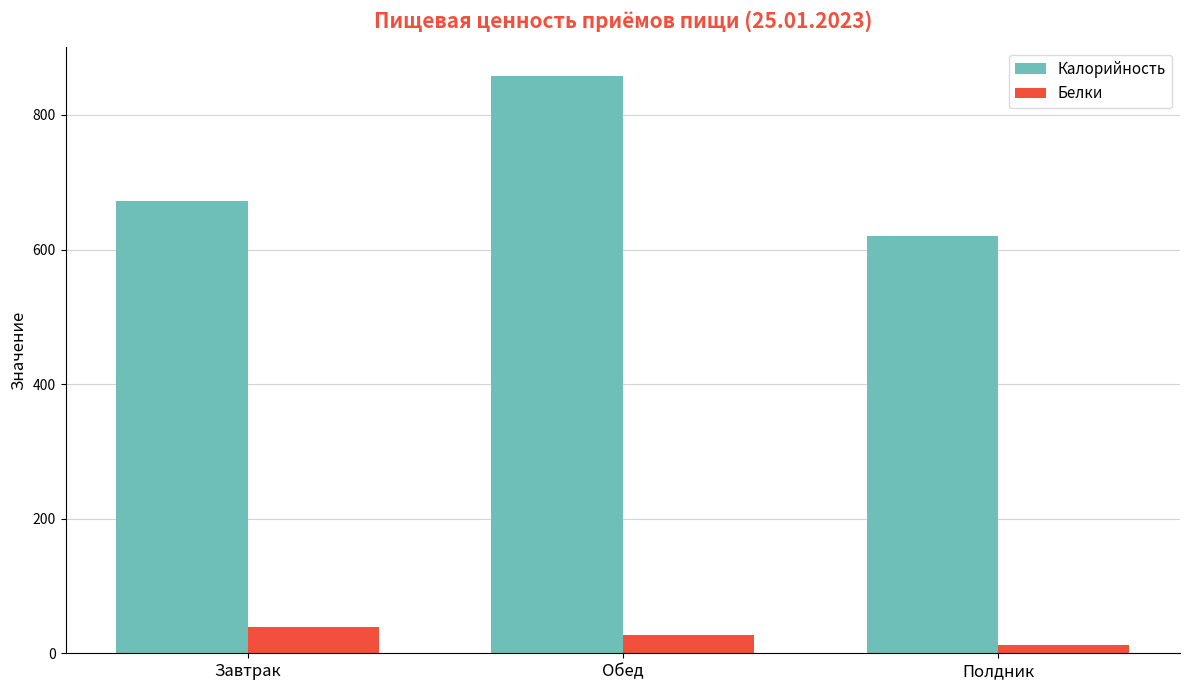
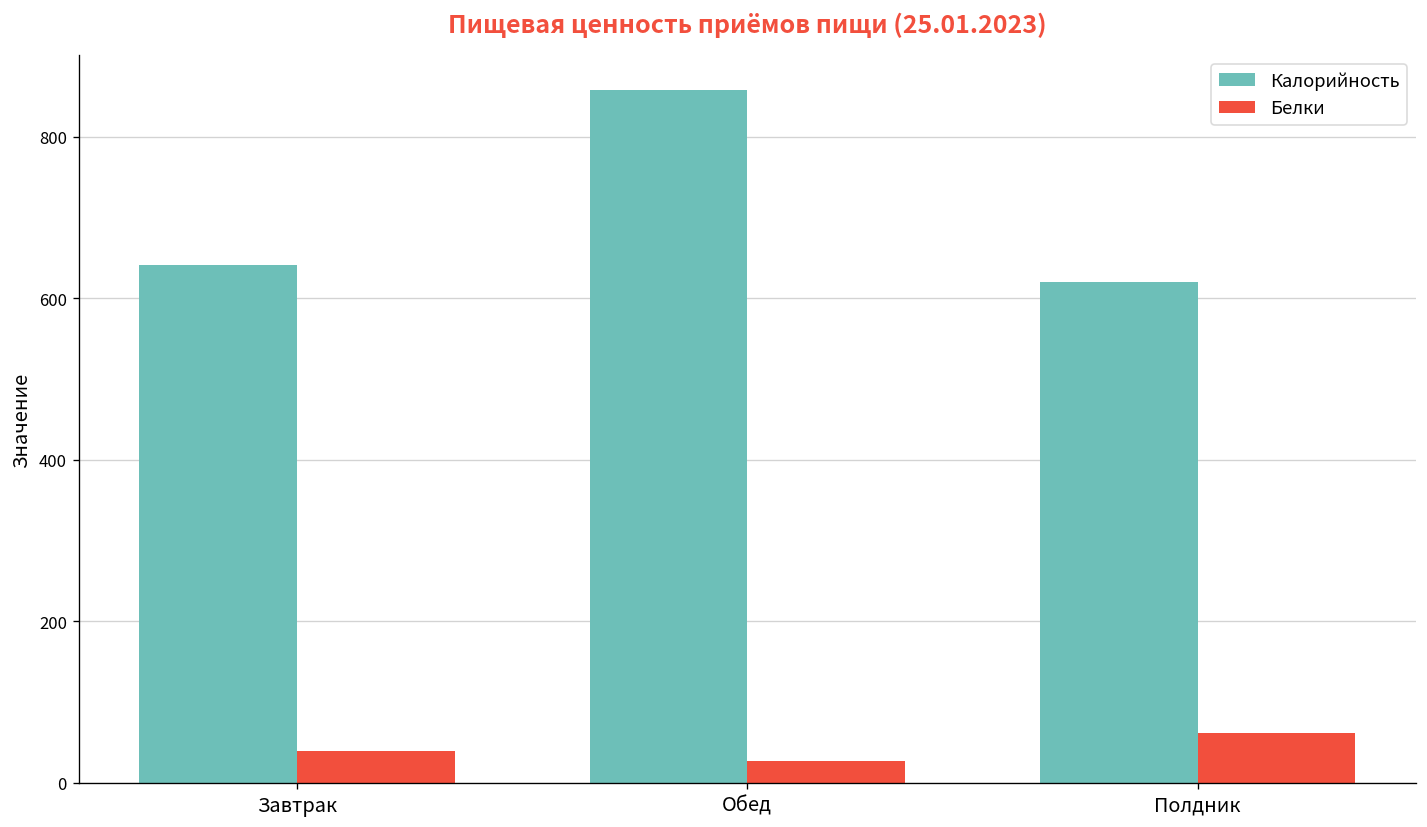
Калорийность, Завтрак: 670 -> 640
Белки, Полдник: 10 -> 60
